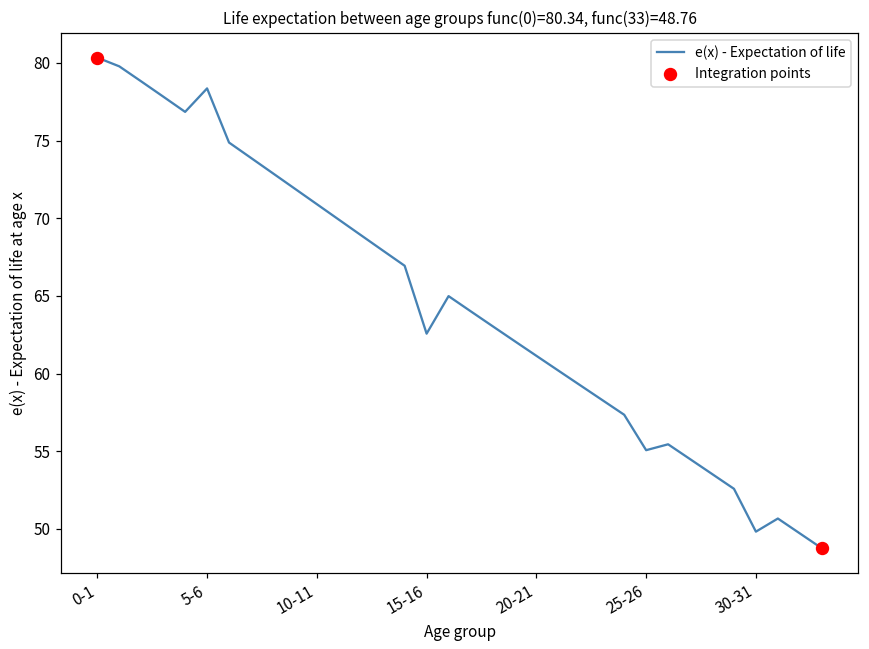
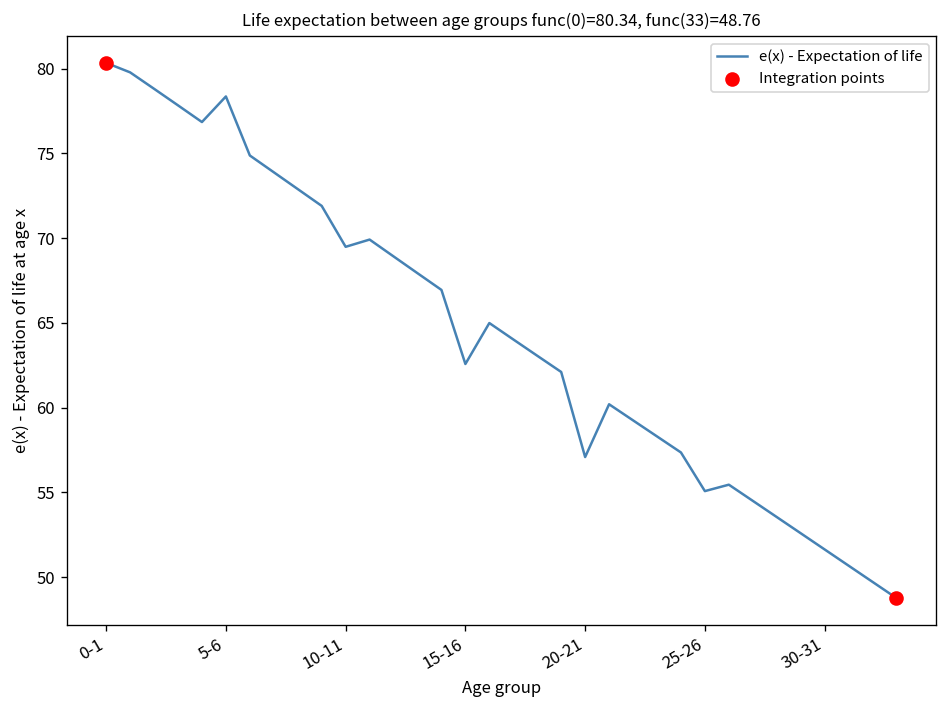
e(x) - Expectation of life, 10-11: 70.9 -> 69.5
e(x) - Expectation of life, 20-21: 61.1 -> 57.1
e(x) - Expectation of life, 30-31: 49.8 -> 51.6
